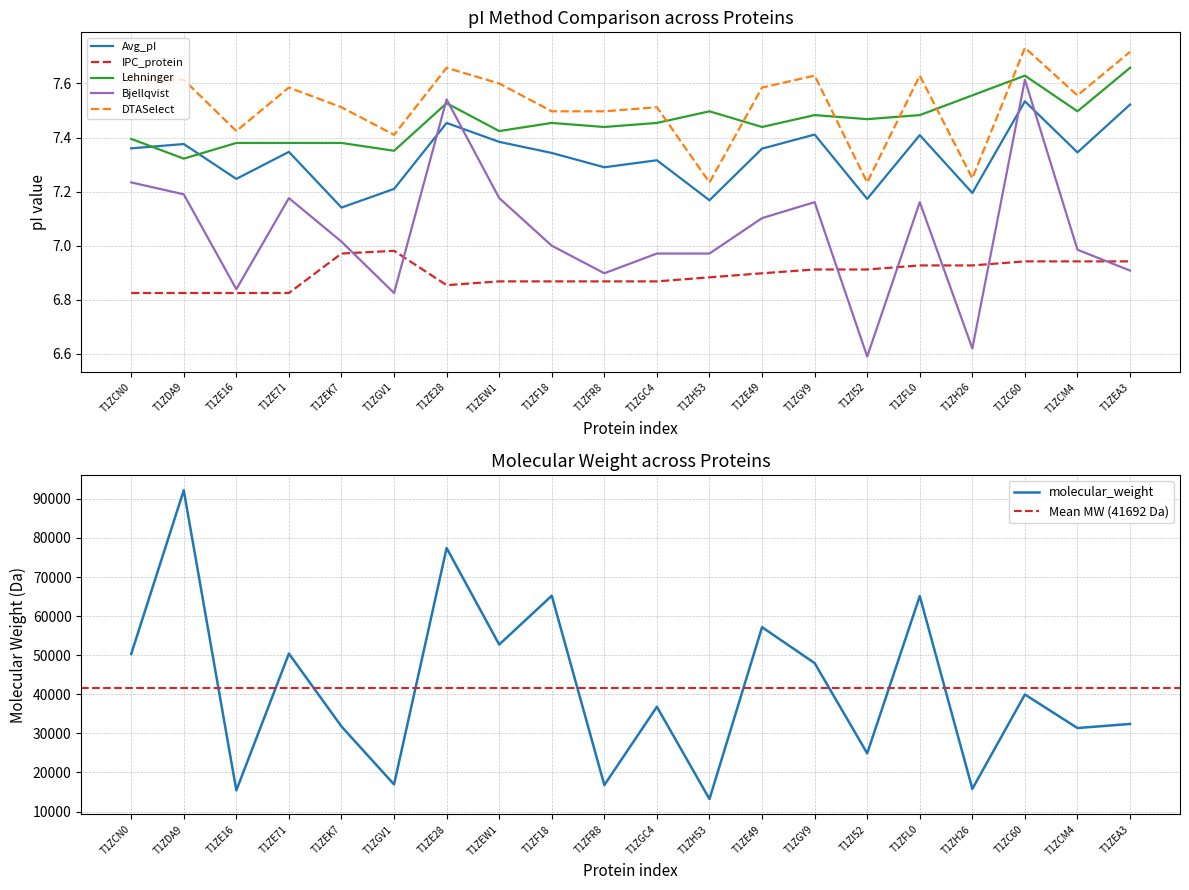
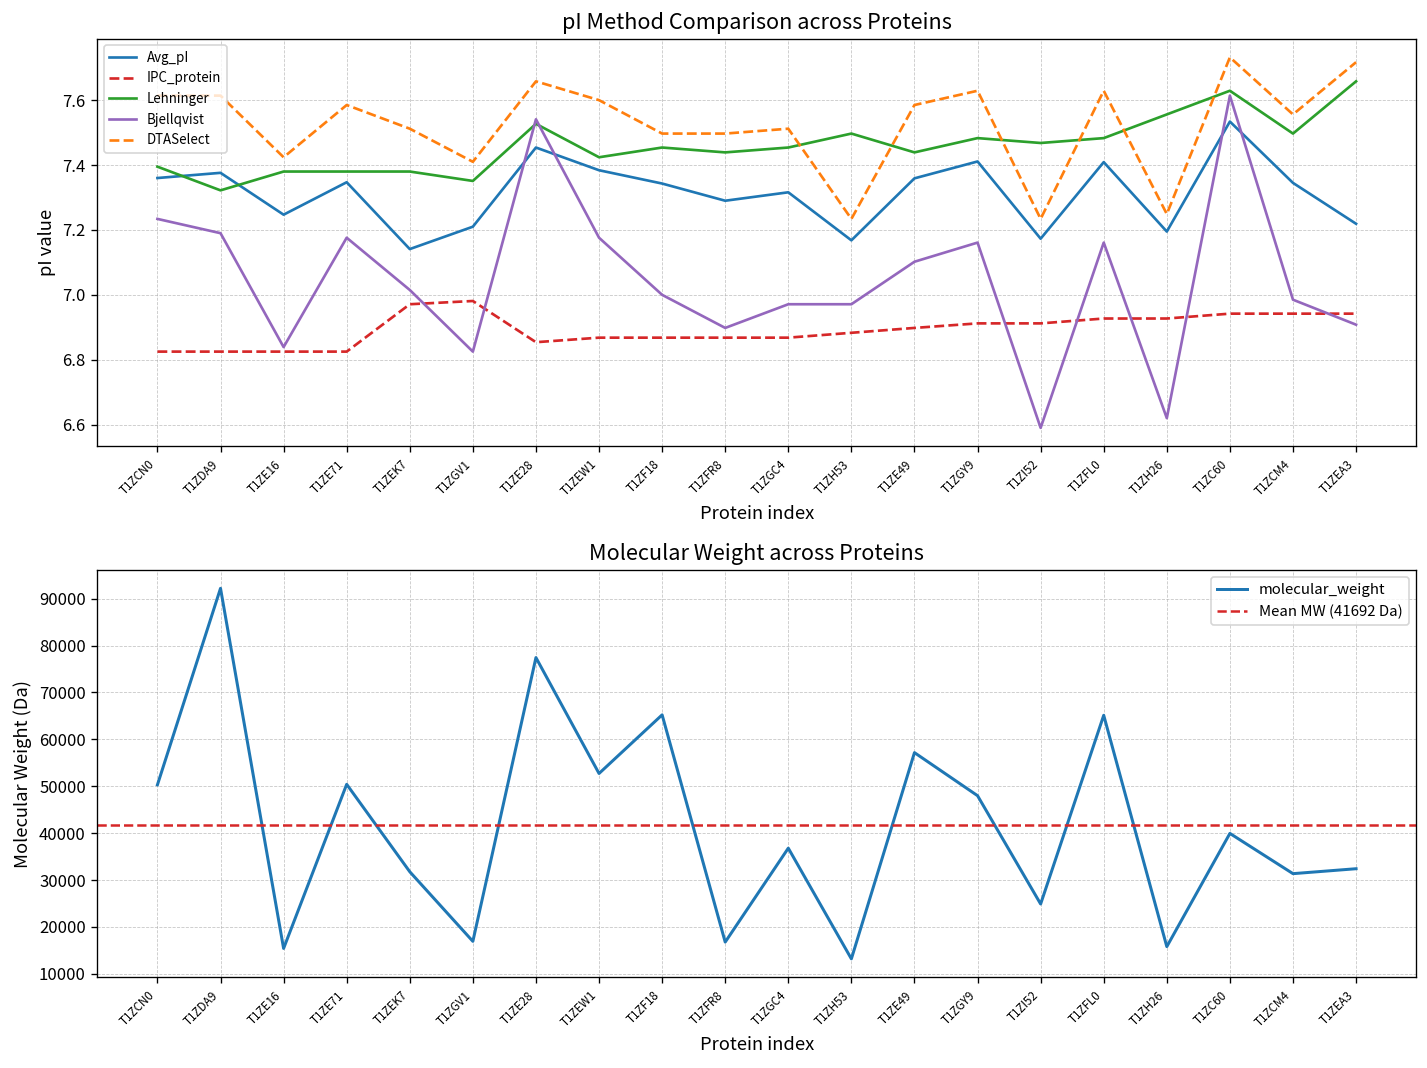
pI Method Comparison across Proteins, Avg_pI, T1ZEA3: 7.52 -> 7.22
